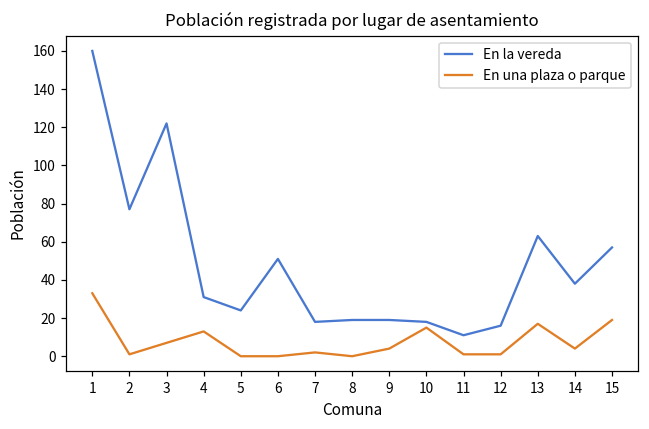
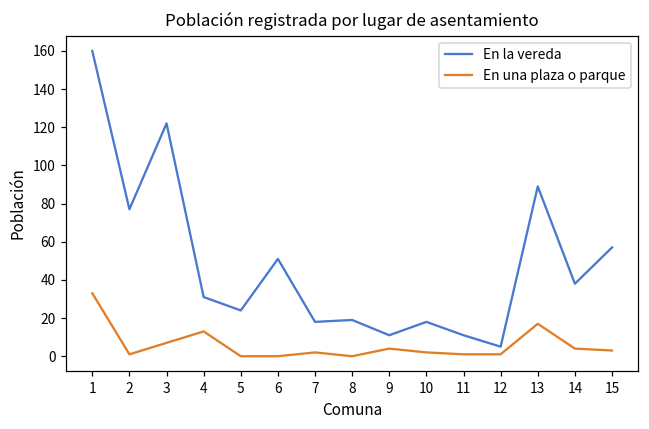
En la vereda, 9: 19 -> 11
En una plaza o parque, 10: 15 -> 2
En la vereda, 12: 16 -> 5
En la vereda, 13: 63 -> 89
En una plaza o parque, 15: 19 -> 3
